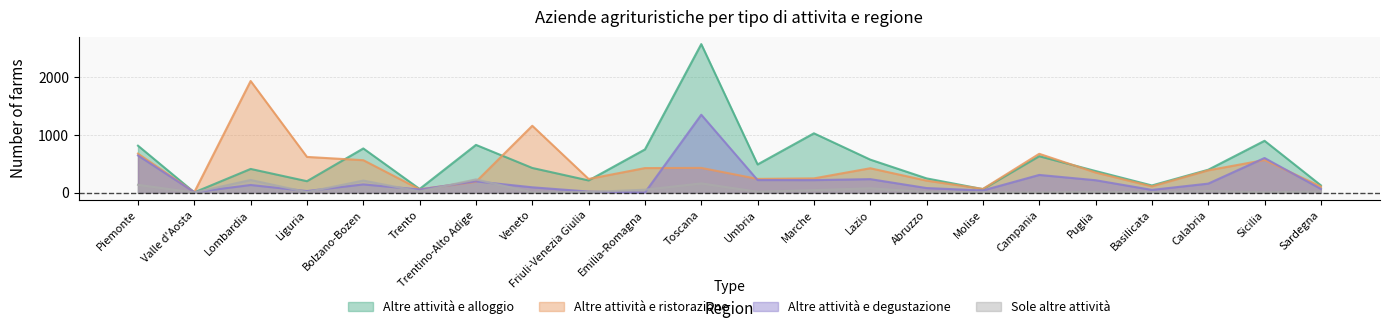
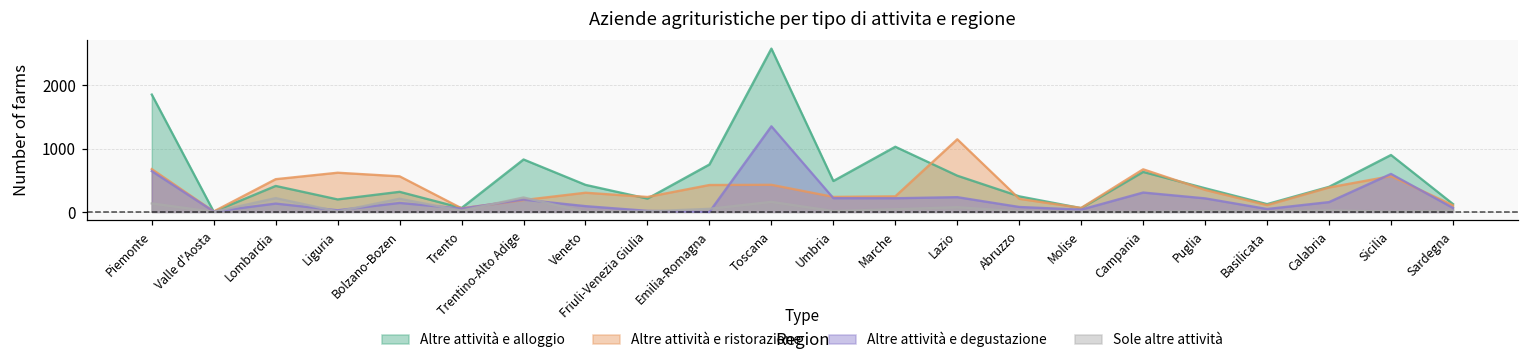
Altre attività e alloggio, Piemonte: 800 -> 1900
Altre attività e ristorazione, Lombardia: 1900 -> 500
Altre attività e alloggio, Bolzano-Bozen: 800 -> 300
Altre attività e ristorazione, Veneto: 1200 -> 300
Altre attività e ristorazione, Lazio: 400 -> 1100
